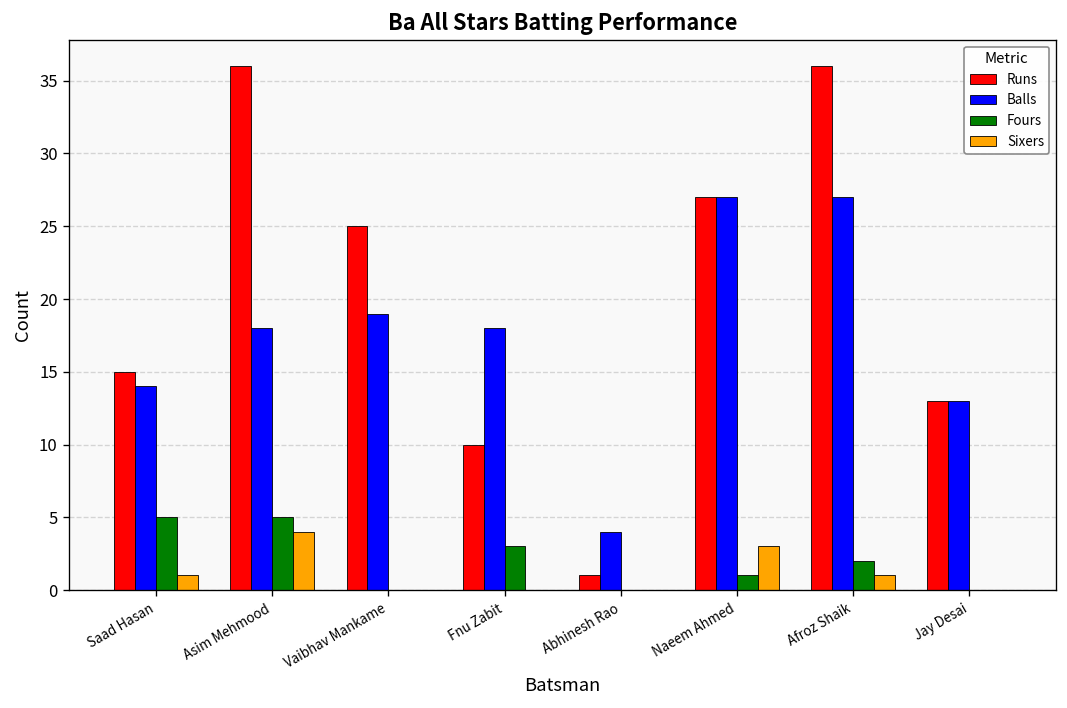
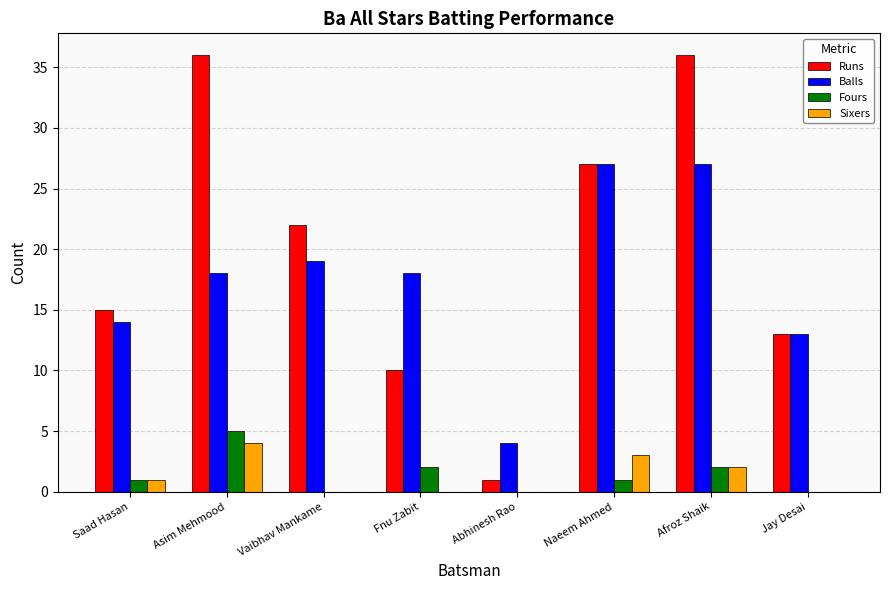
Fours, Saad Hasan: 5 -> 1
Runs, Vaibhav Mankame: 25 -> 22
Fours, Fnu Zabit: 3 -> 2
Sixers, Afroz Shaik: 1 -> 2
